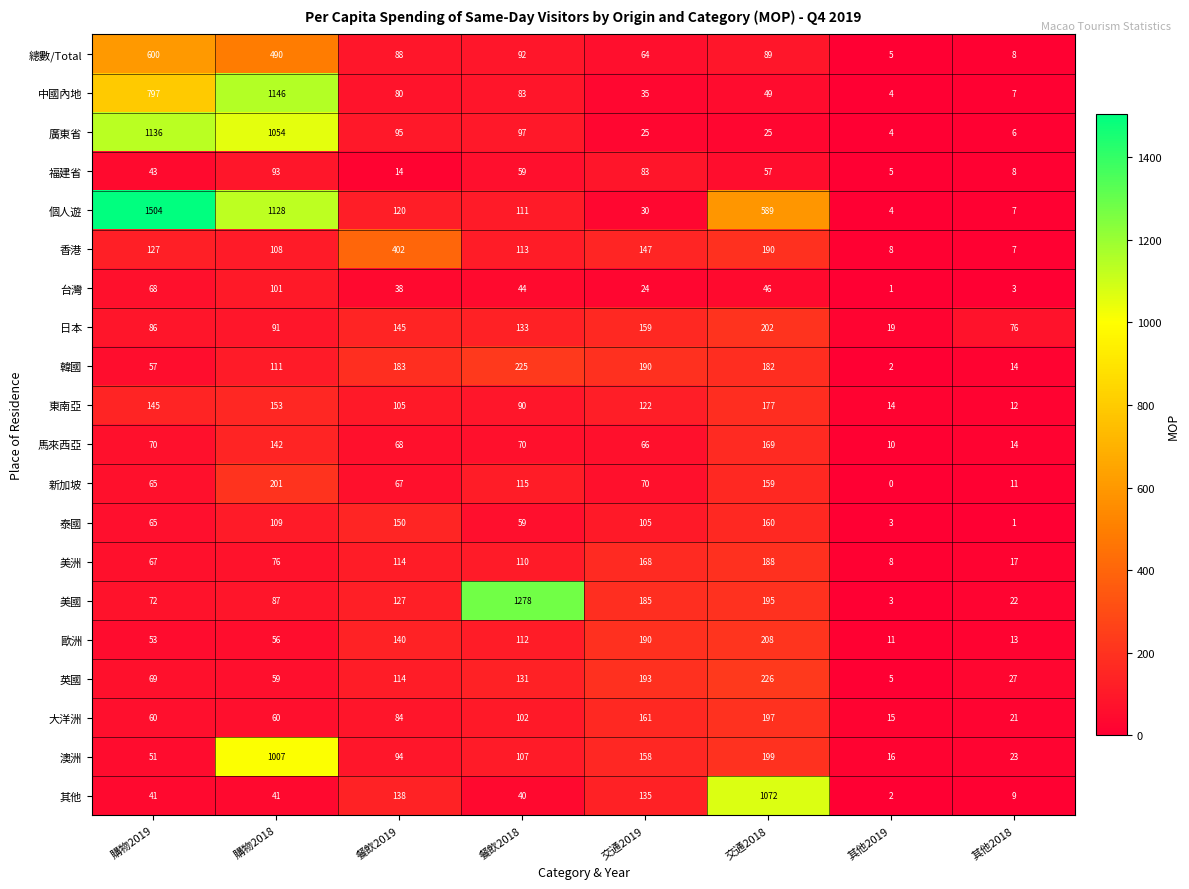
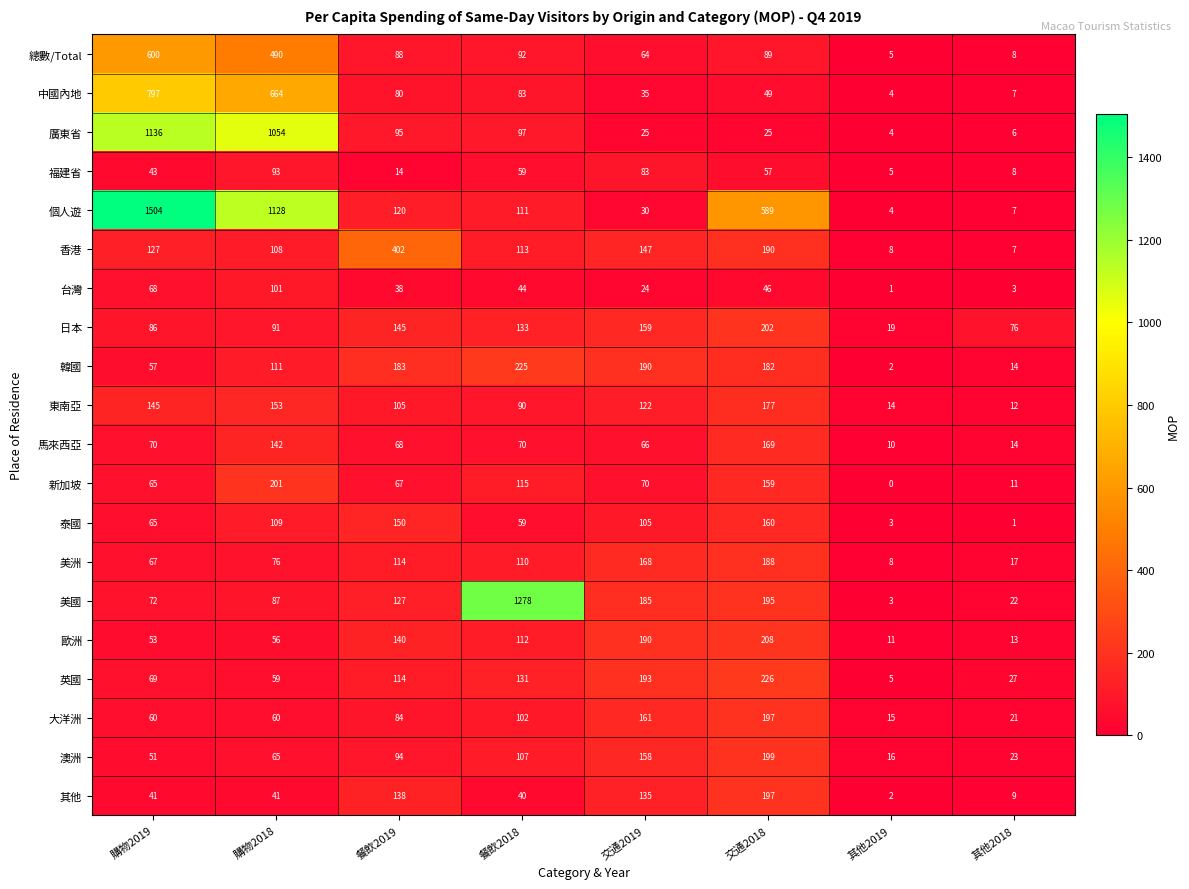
中國內地, 購物2018: 1146 -> 664
澳洲, 購物2018: 1007 -> 65
其他, 交通2018: 1072 -> 197
